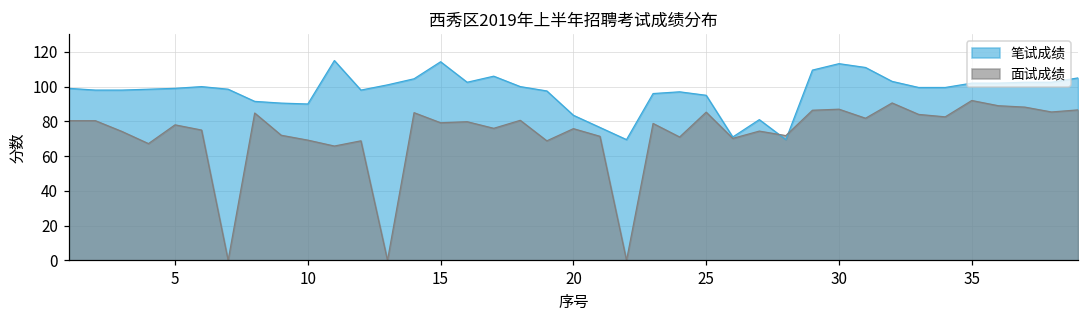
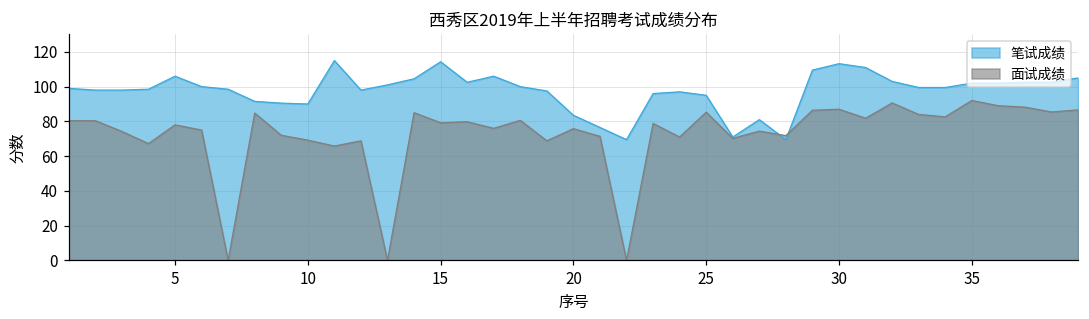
笔试成绩, 5: 99 -> 106
